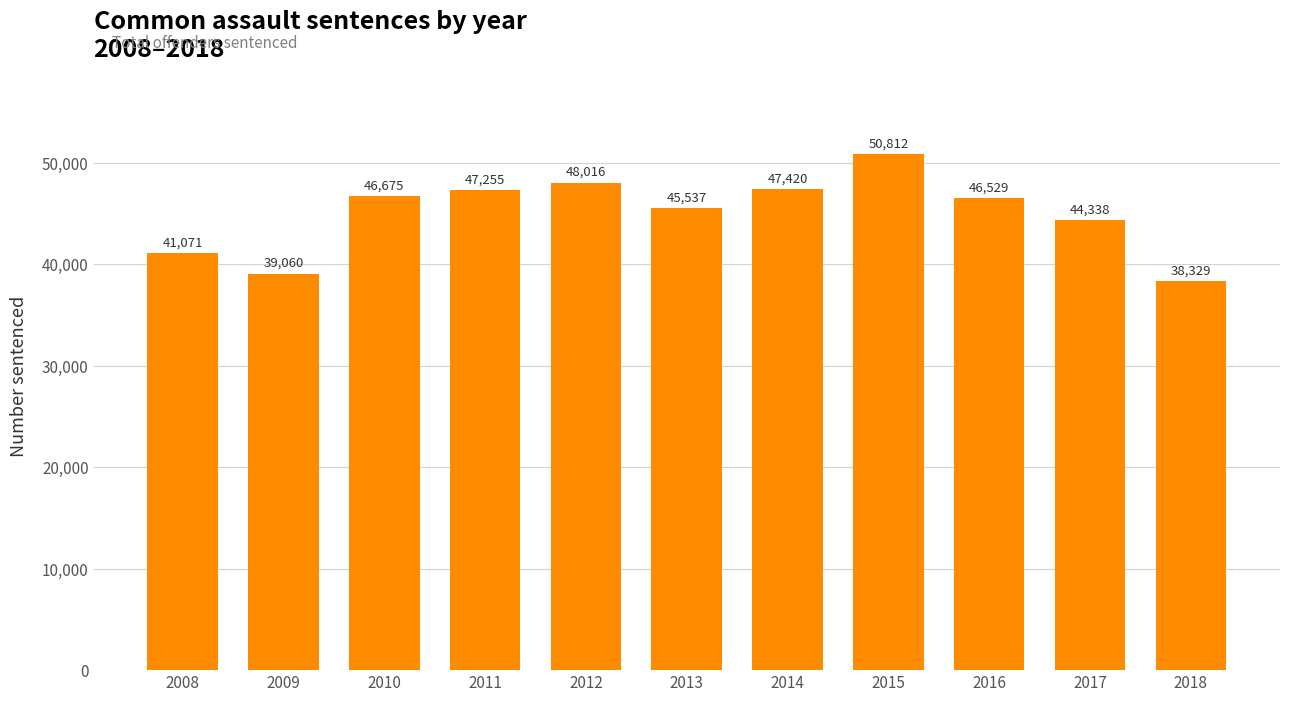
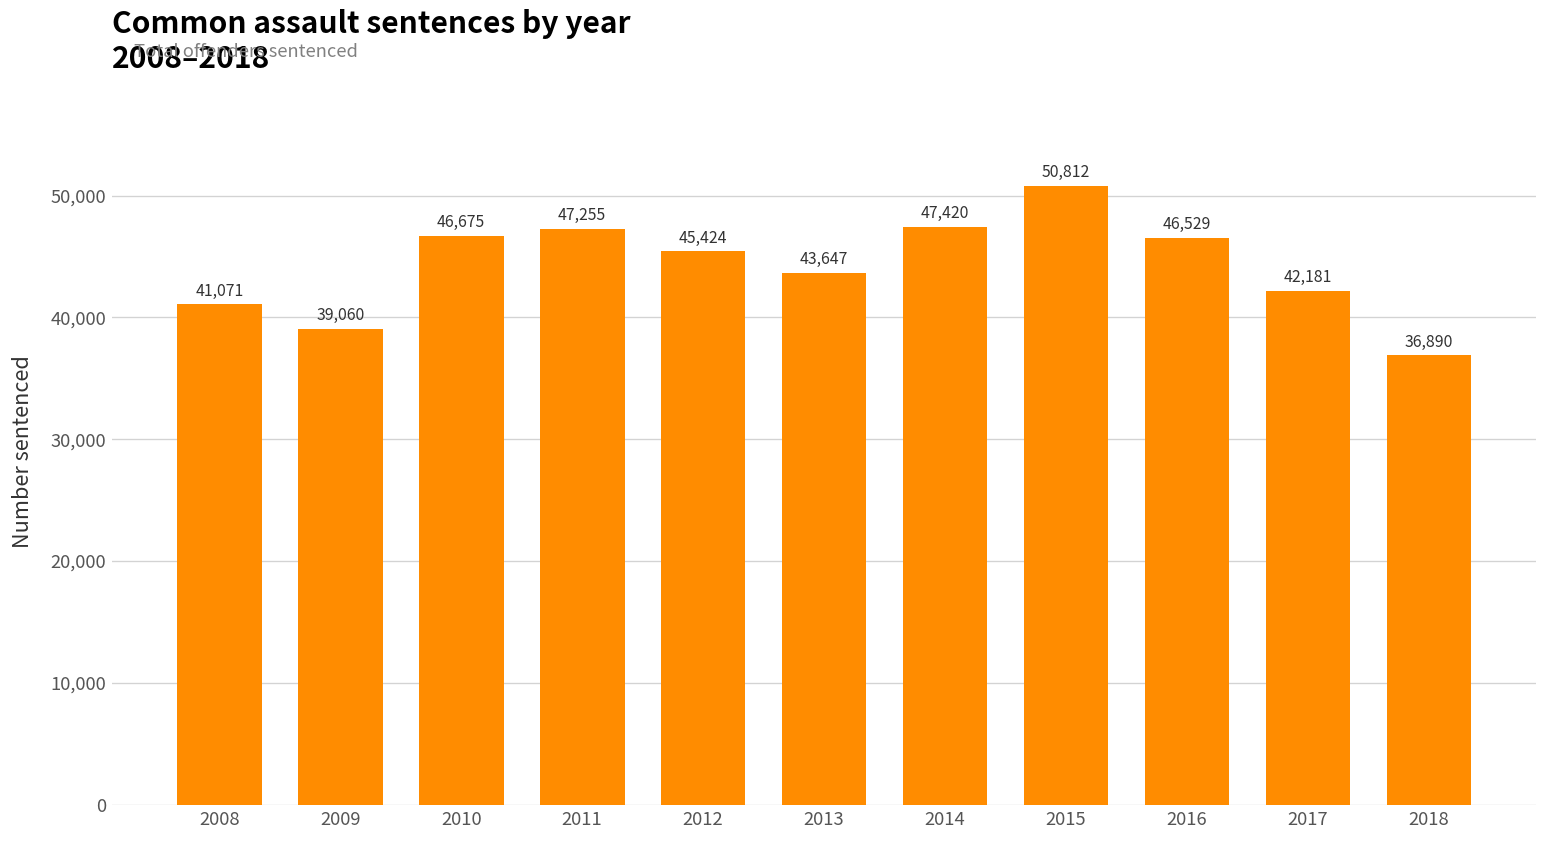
2012: 48,016 -> 45,424
2013: 45,537 -> 43,647
2017: 44,338 -> 42,181
2018: 38,329 -> 36,890
